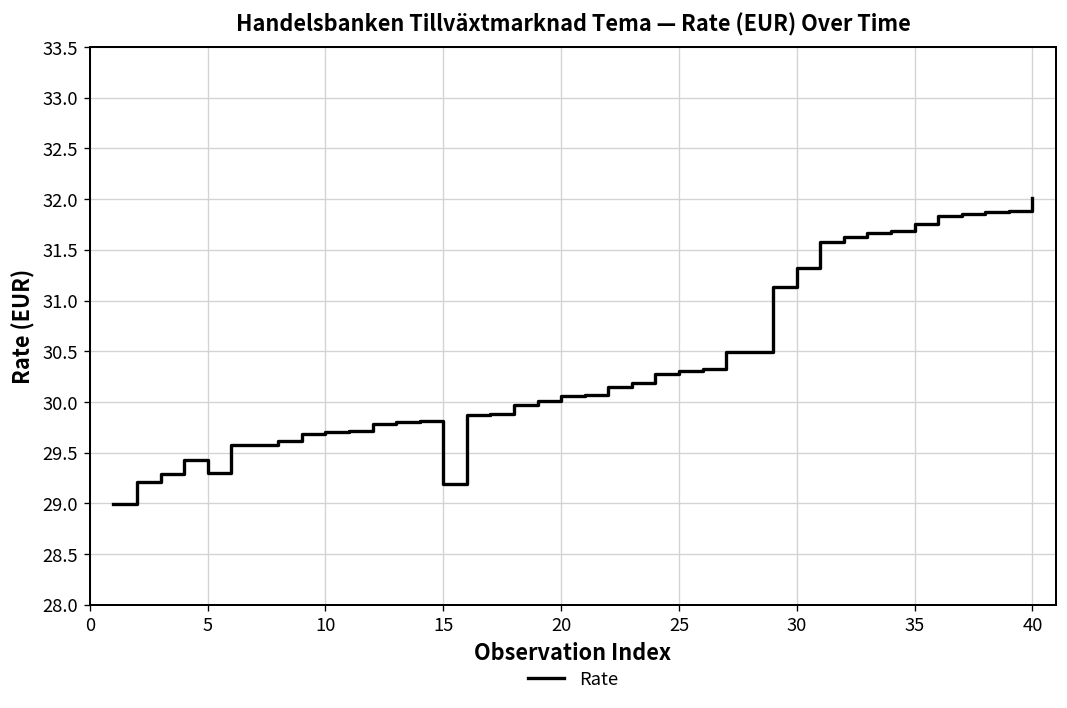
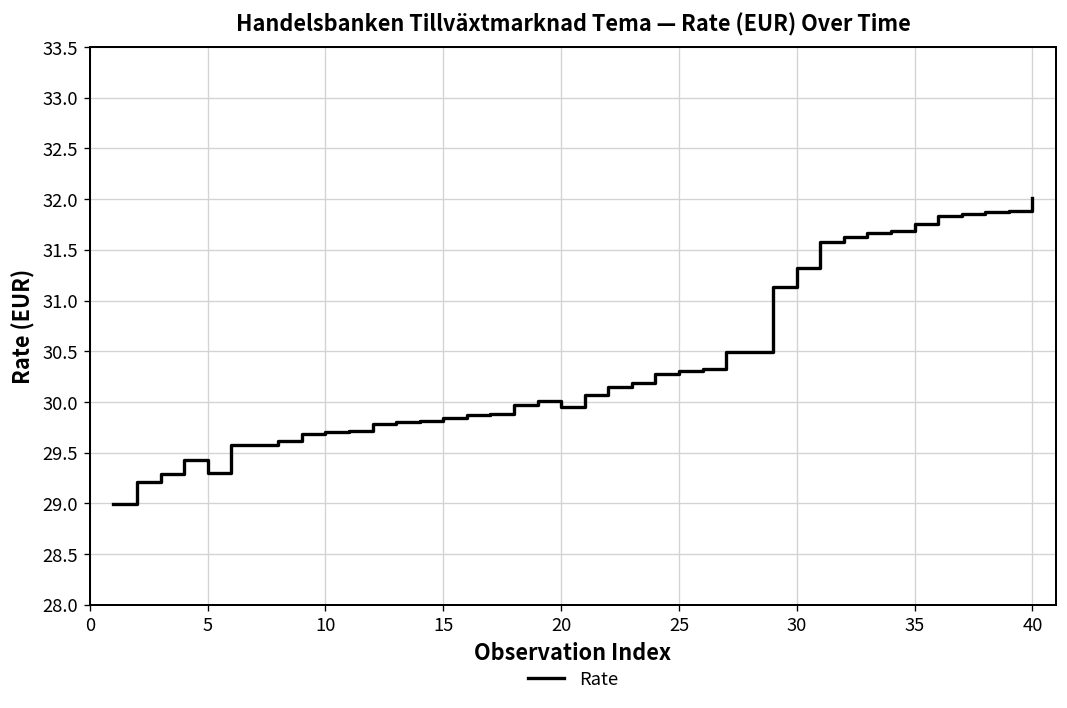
15: 29.2 -> 29.8
20: 30.1 -> 30.0
